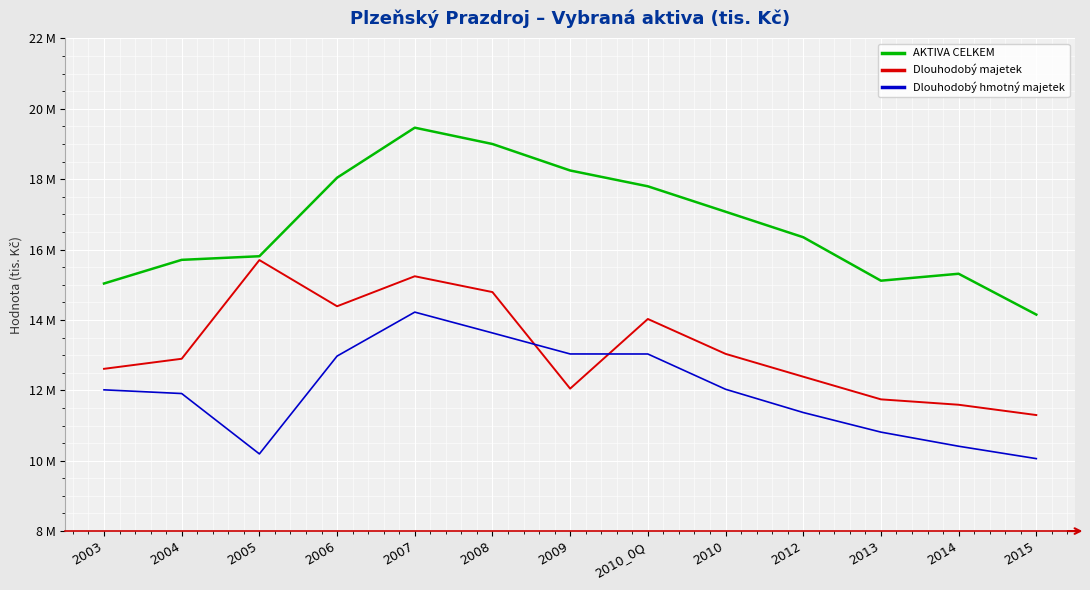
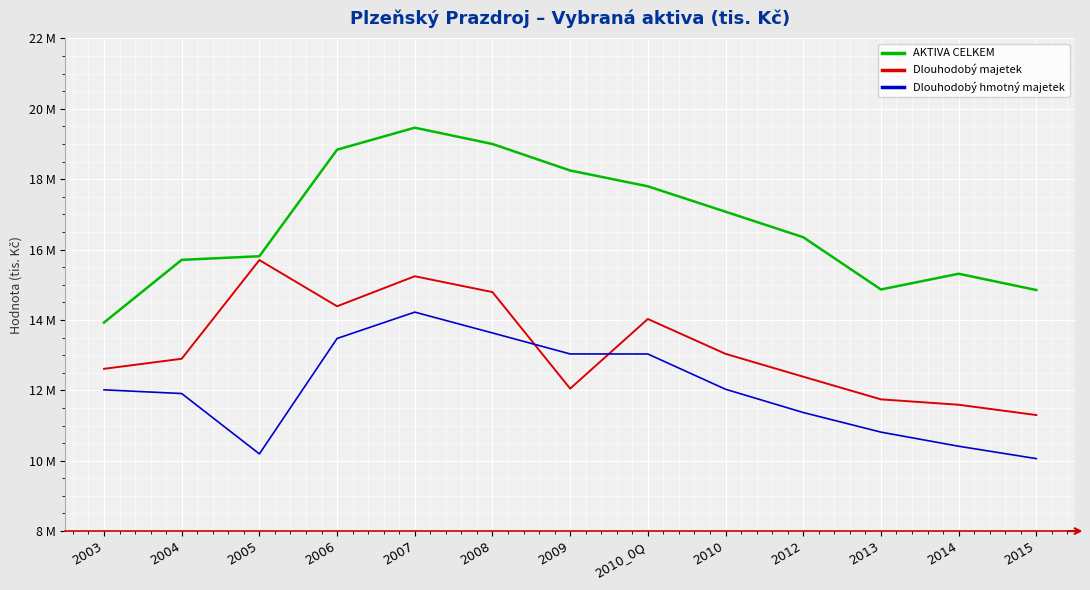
AKTIVA CELKEM, 2003: 15000000 -> 13900000
AKTIVA CELKEM, 2006: 18000000 -> 18800000
Dlouhodobý hmotný majetek, 2006: 13000000 -> 13500000
AKTIVA CELKEM, 2013: 15100000 -> 14900000
AKTIVA CELKEM, 2015: 14200000 -> 14900000
